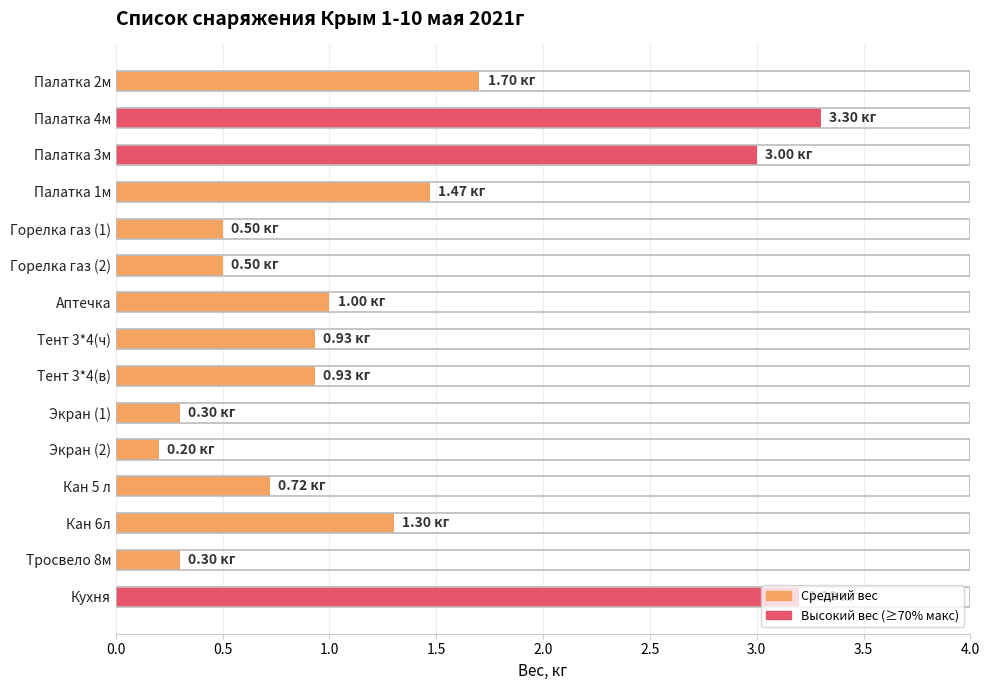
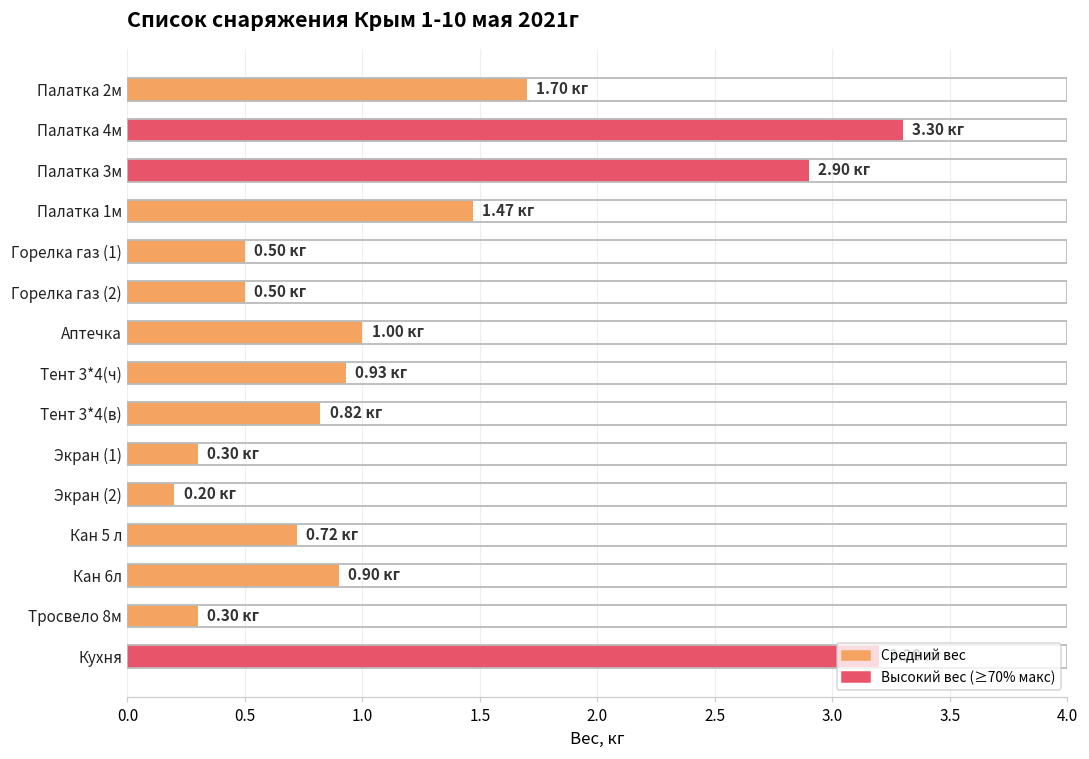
Палатка 3м: 3.00 -> 2.90
Тент 3*4(в): 0.93 -> 0.82
Кан 6л: 1.30 -> 0.90
